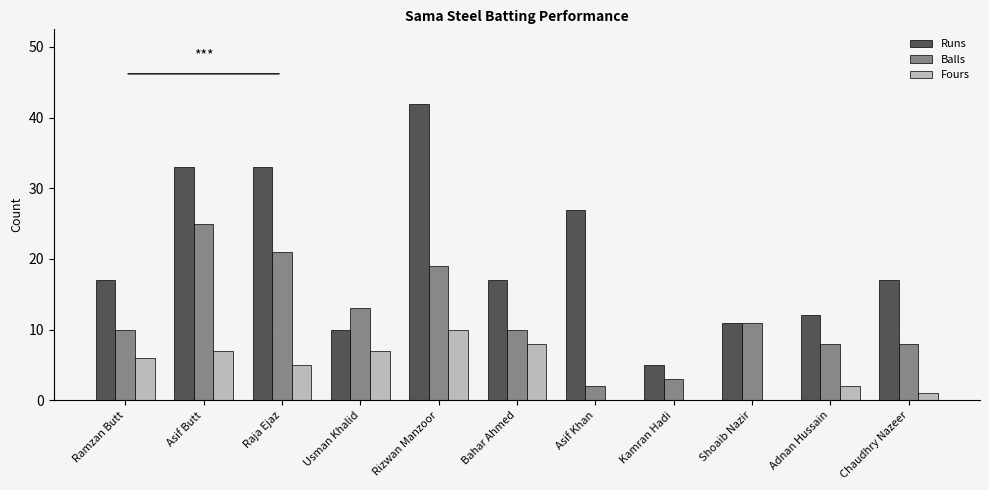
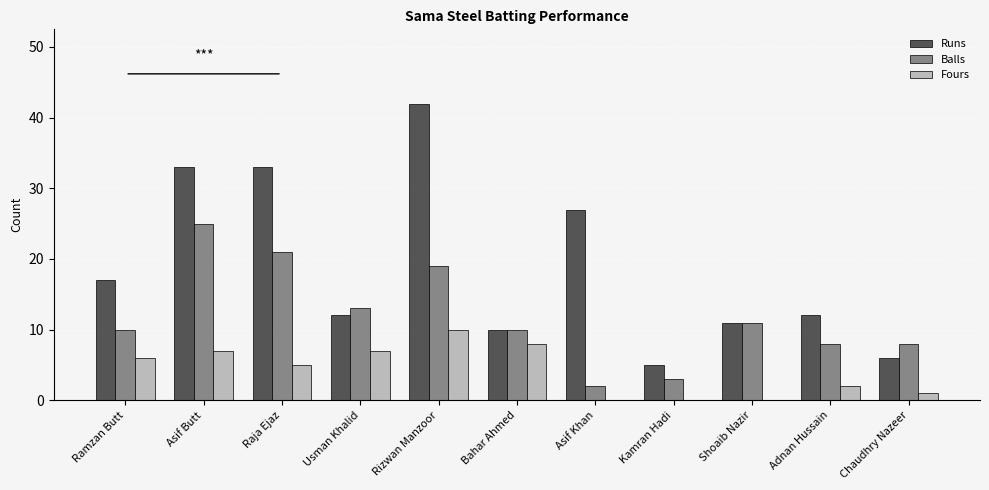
Runs, Usman Khalid: 10 -> 12
Runs, Bahar Ahmed: 17 -> 10
Runs, Chaudhry Nazeer: 17 -> 6
